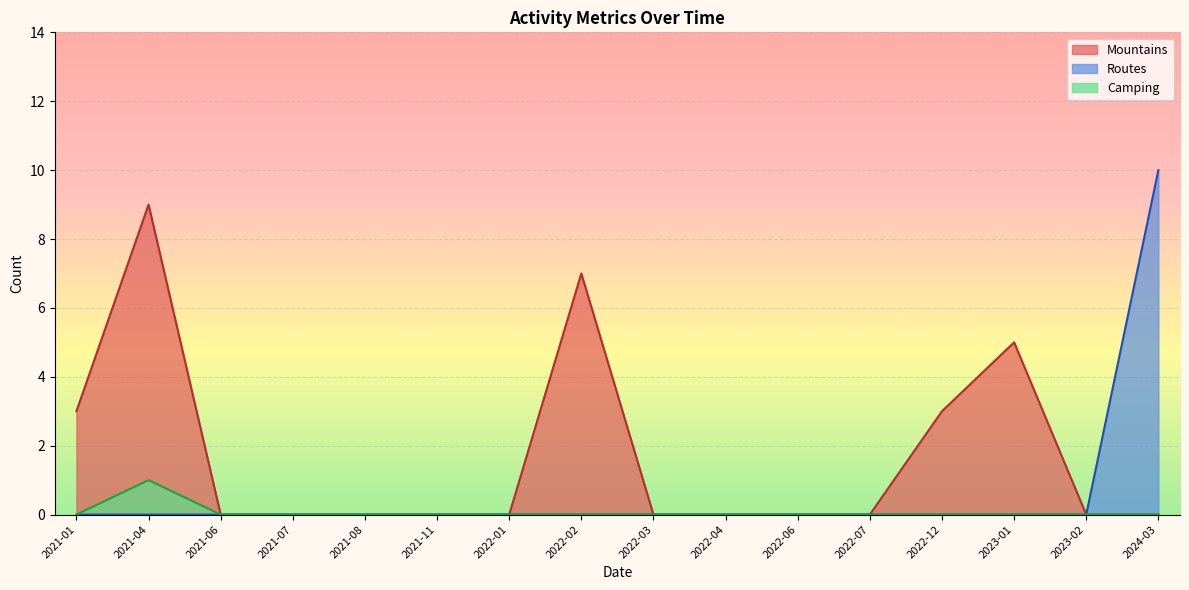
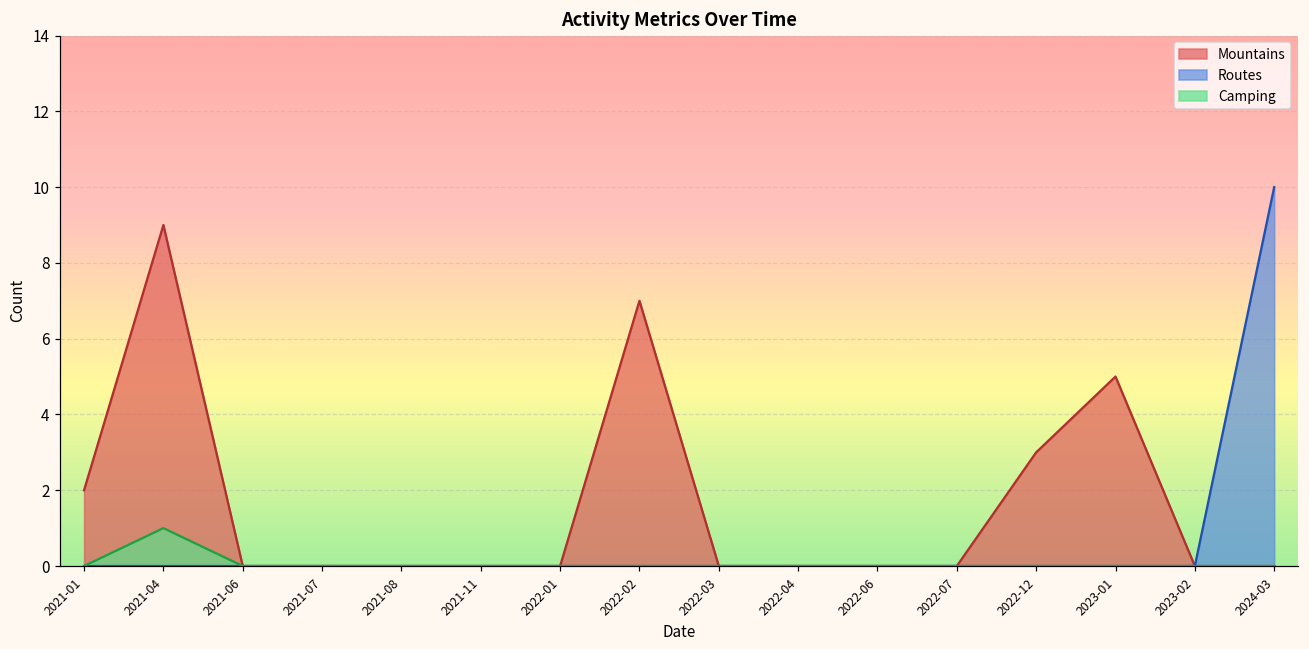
Mountains, 2021-01: 3 -> 2
